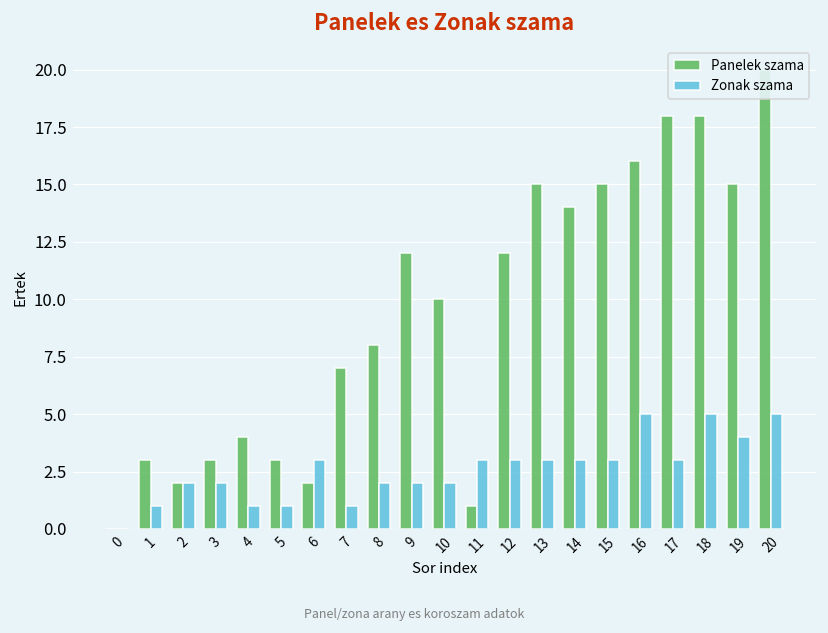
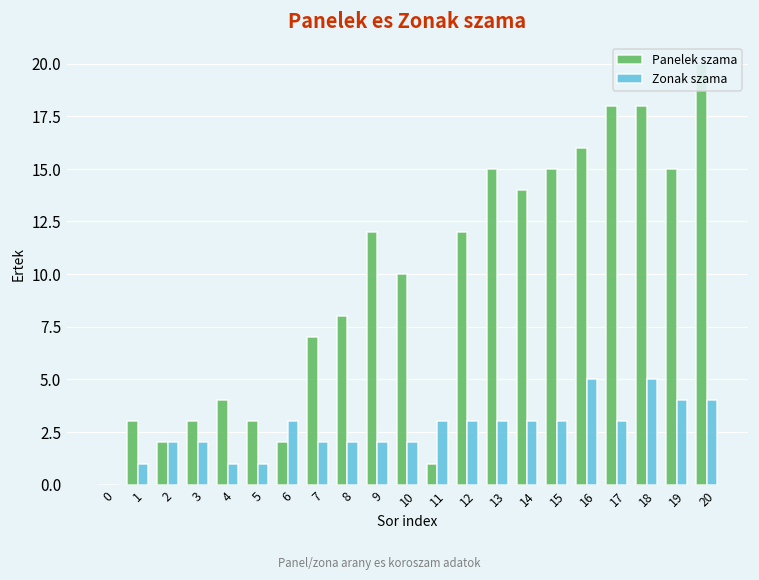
Zonak szama, 7: 1 -> 2
Zonak szama, 20: 5 -> 4
